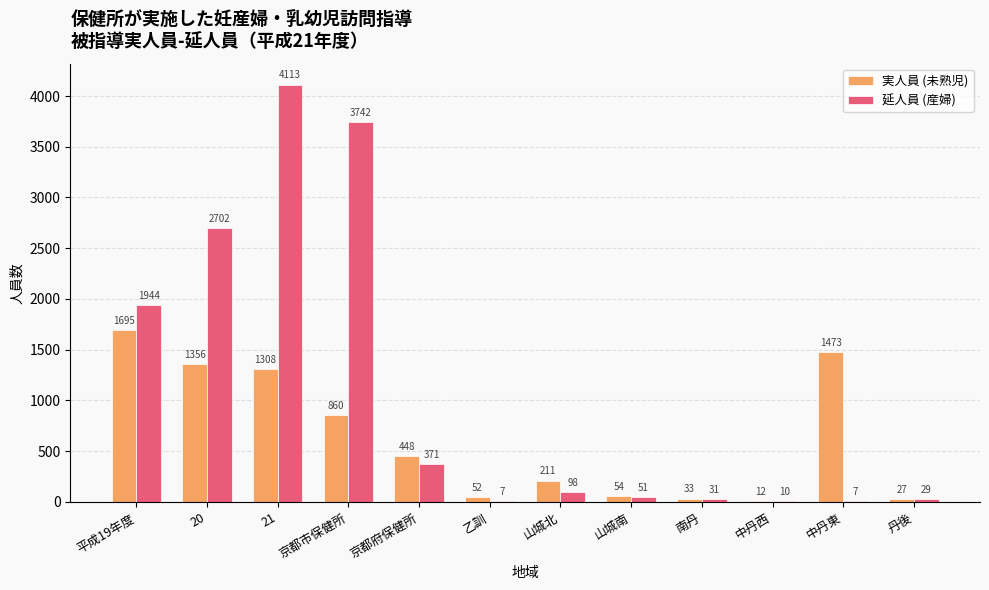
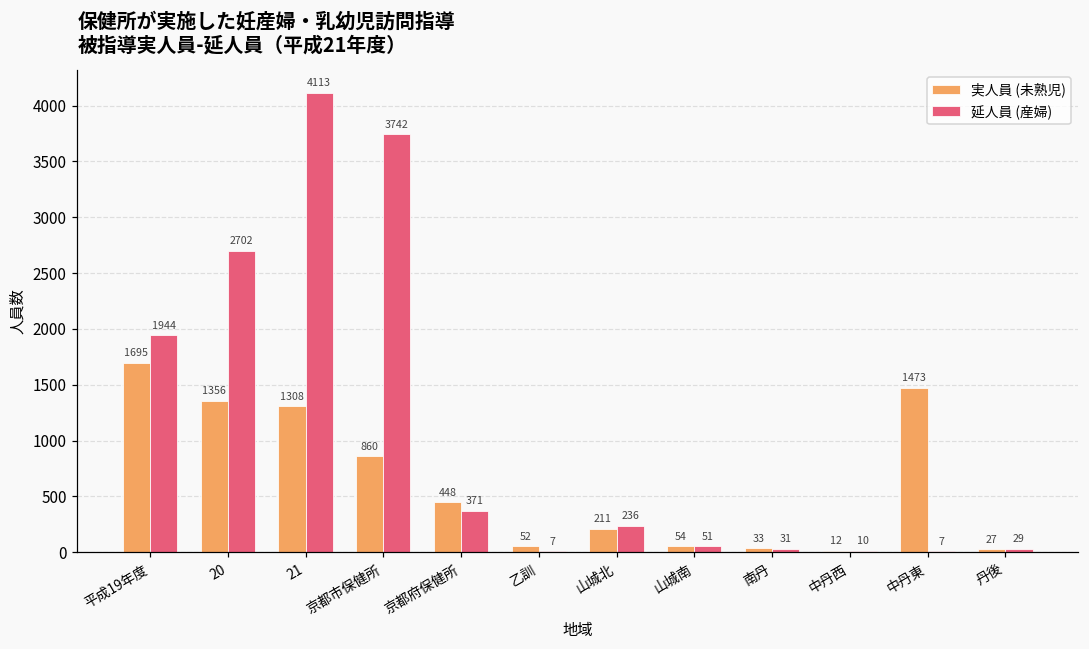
延人員 (産婦), 山城北: 98 -> 236
